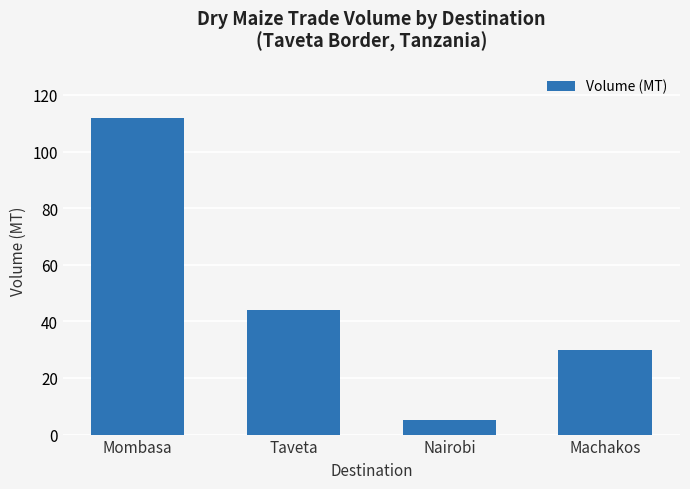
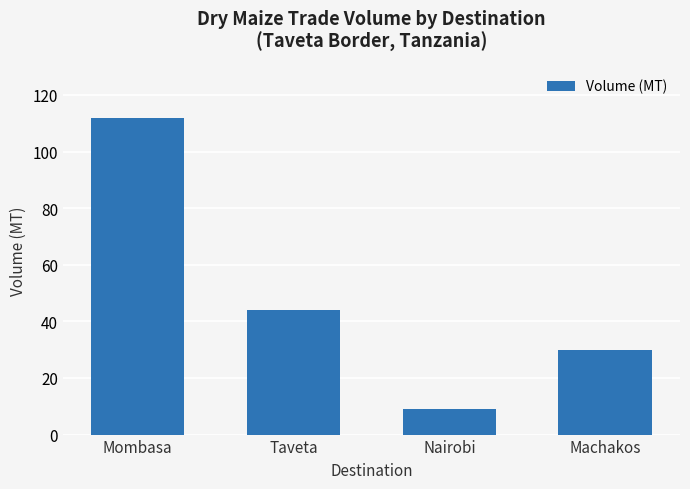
Nairobi: 5 -> 9
